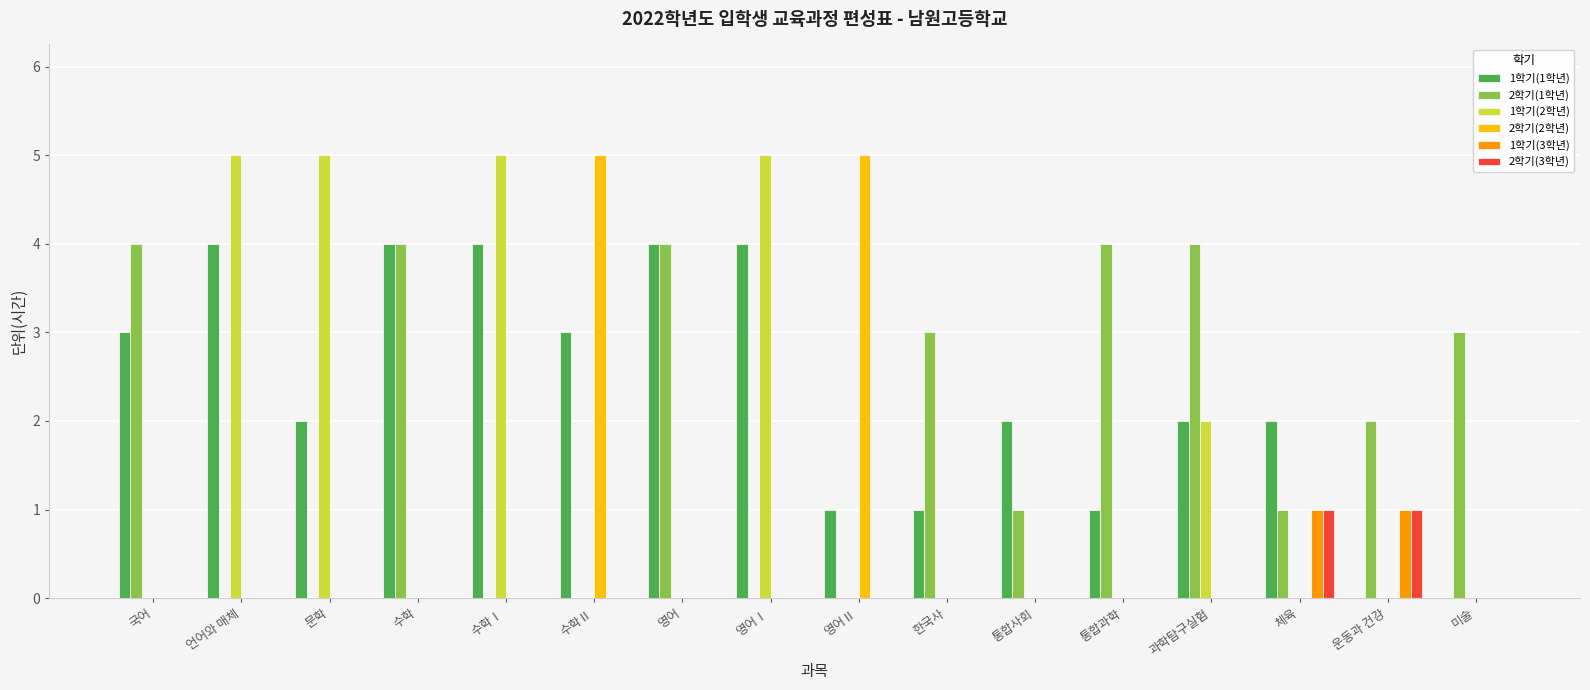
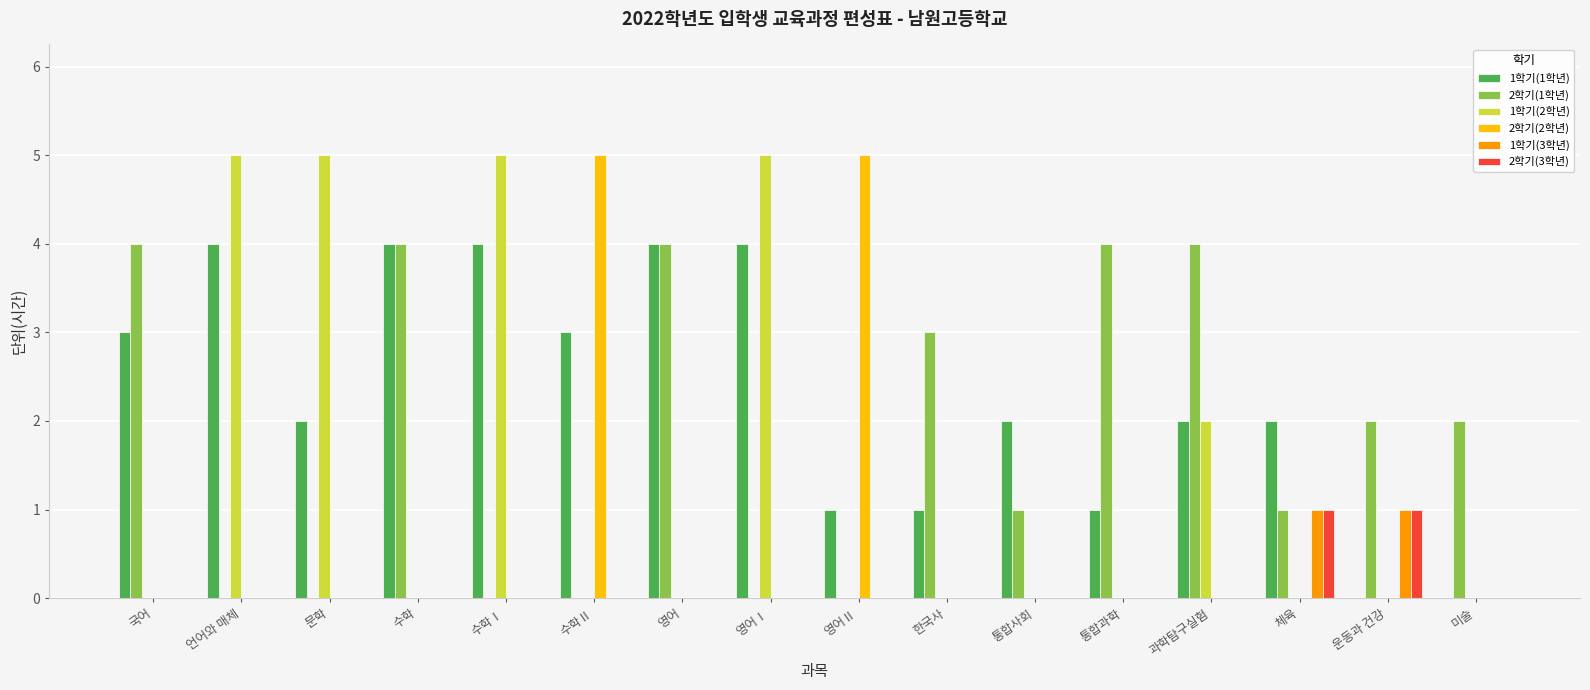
2학기(1학년), 미술: 3 -> 2
